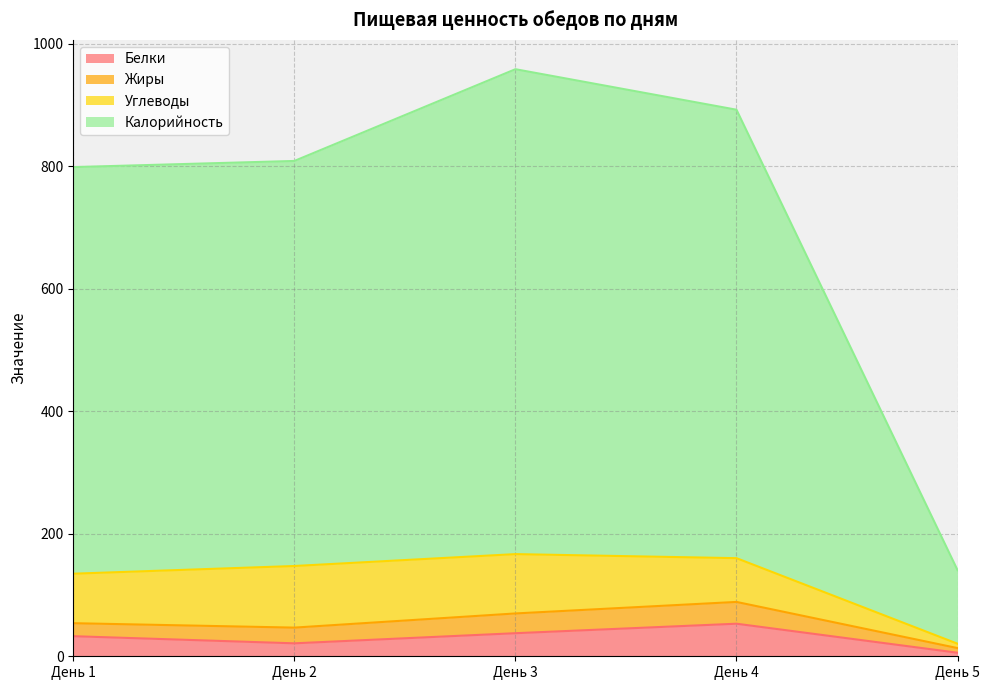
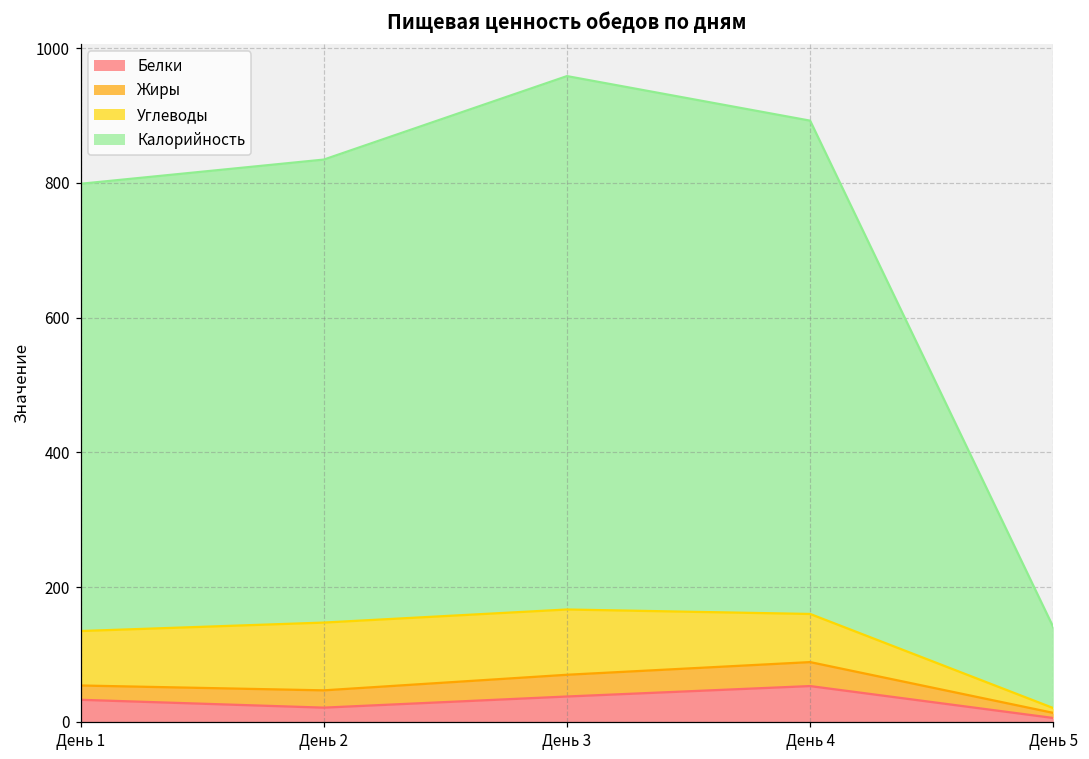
Калорийность, День 2: 660 -> 690
